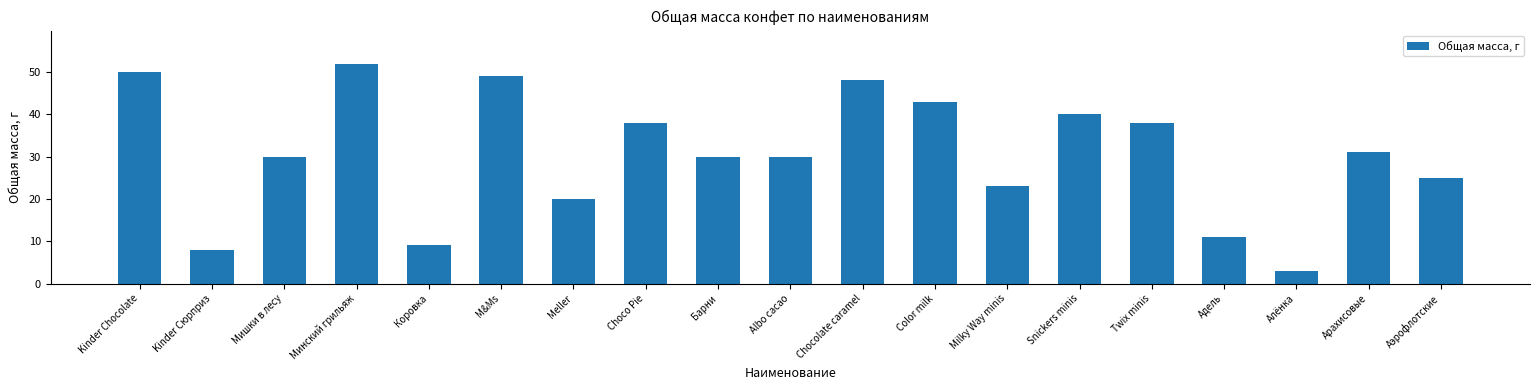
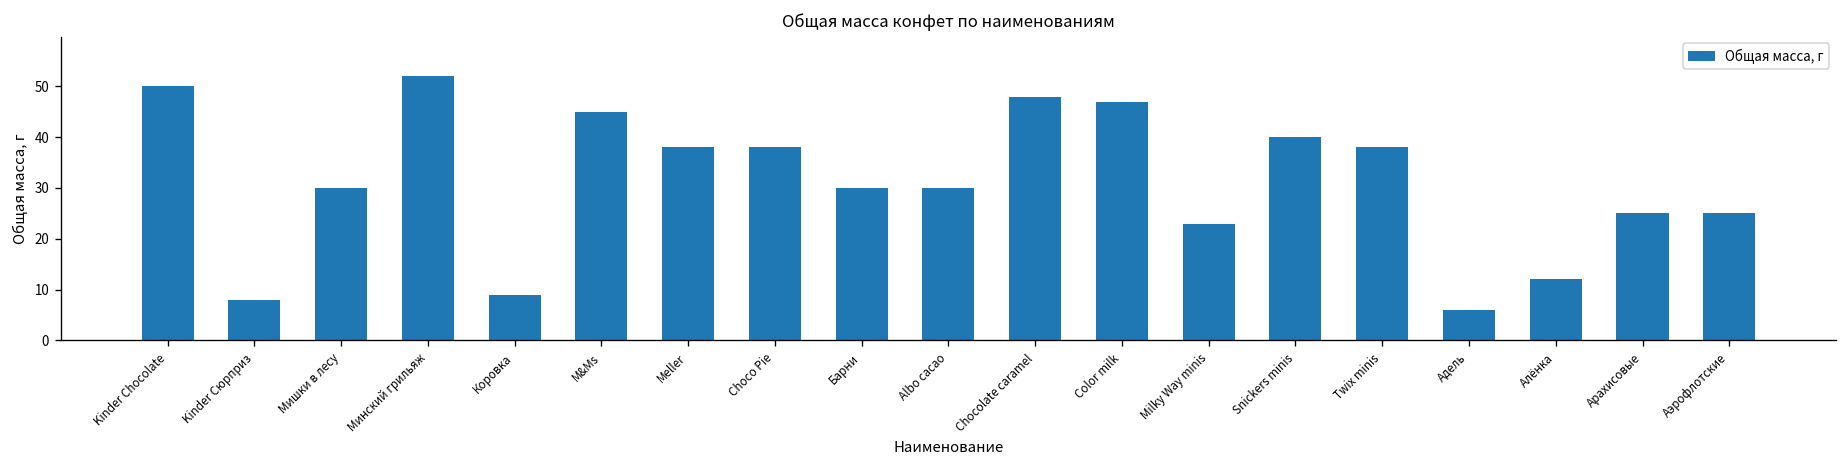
M&Ms: 49 -> 45
Meller: 20 -> 38
Color milk: 43 -> 47
Адель: 11 -> 6
Алёнка: 3 -> 12
Арахисовые: 31 -> 25
